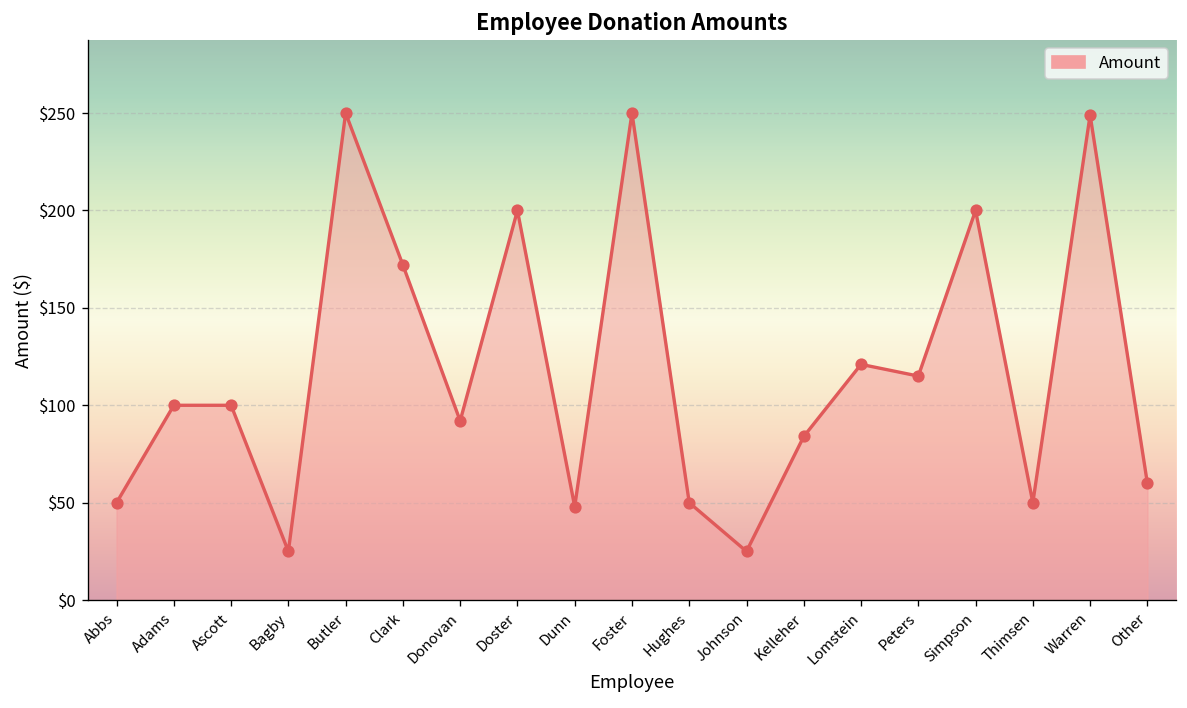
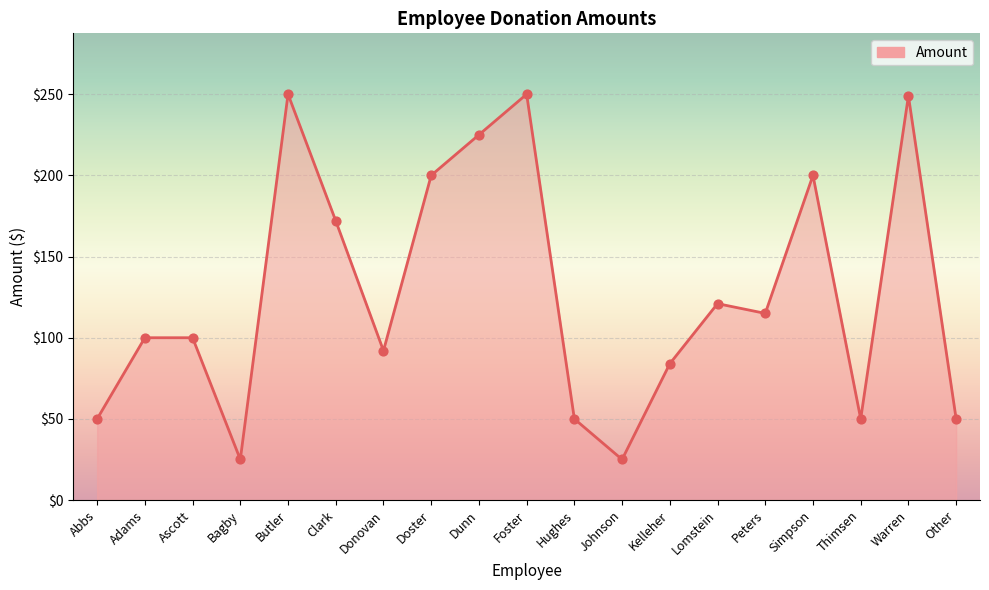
Dunn: $48 -> $225
Other: $60 -> $50
